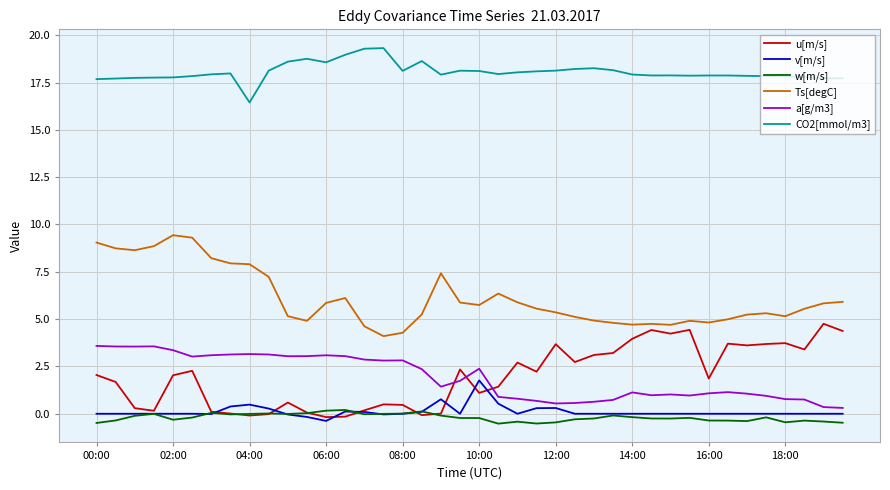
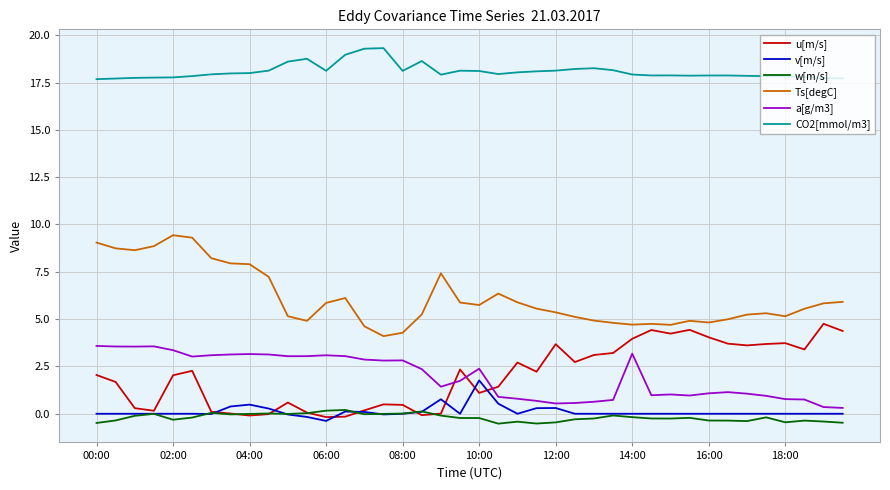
CO2[mmol/m3], 04:00: 16.4 -> 18.0
CO2[mmol/m3], 06:00: 18.6 -> 18.1
a[g/m3], 14:00: 1.1 -> 3.2
u[m/s], 16:00: 1.9 -> 4.0
